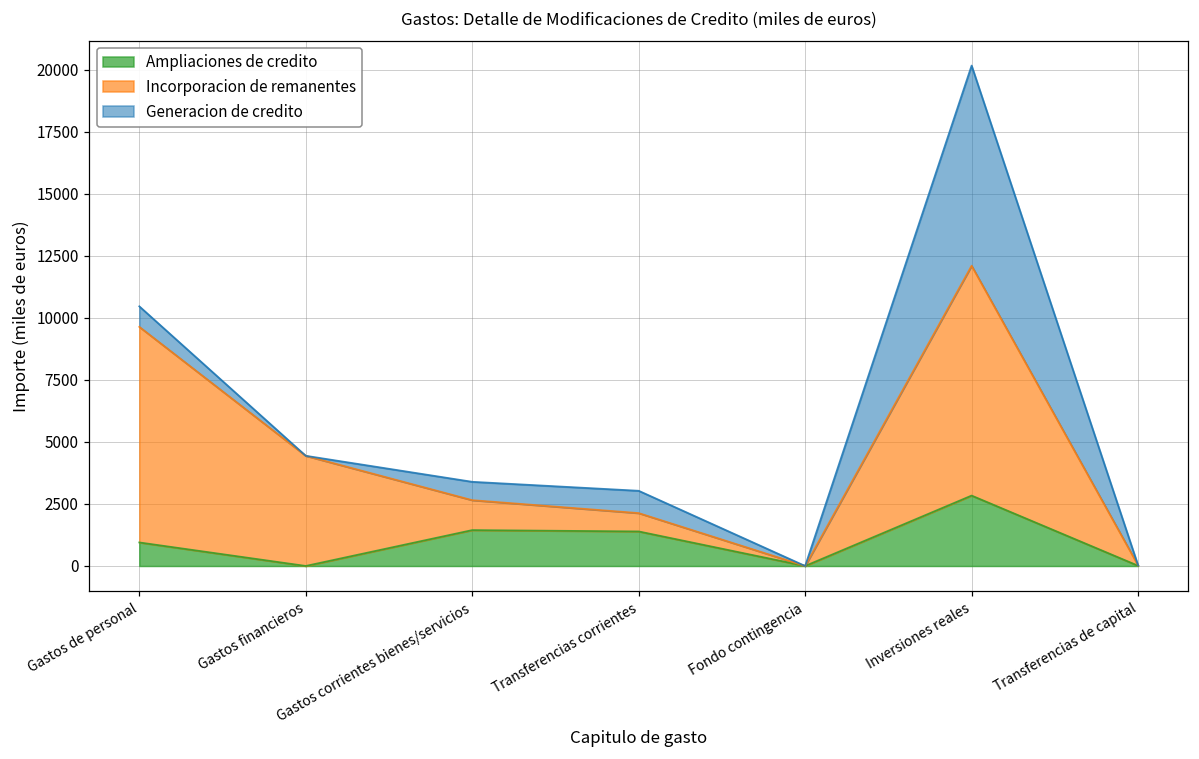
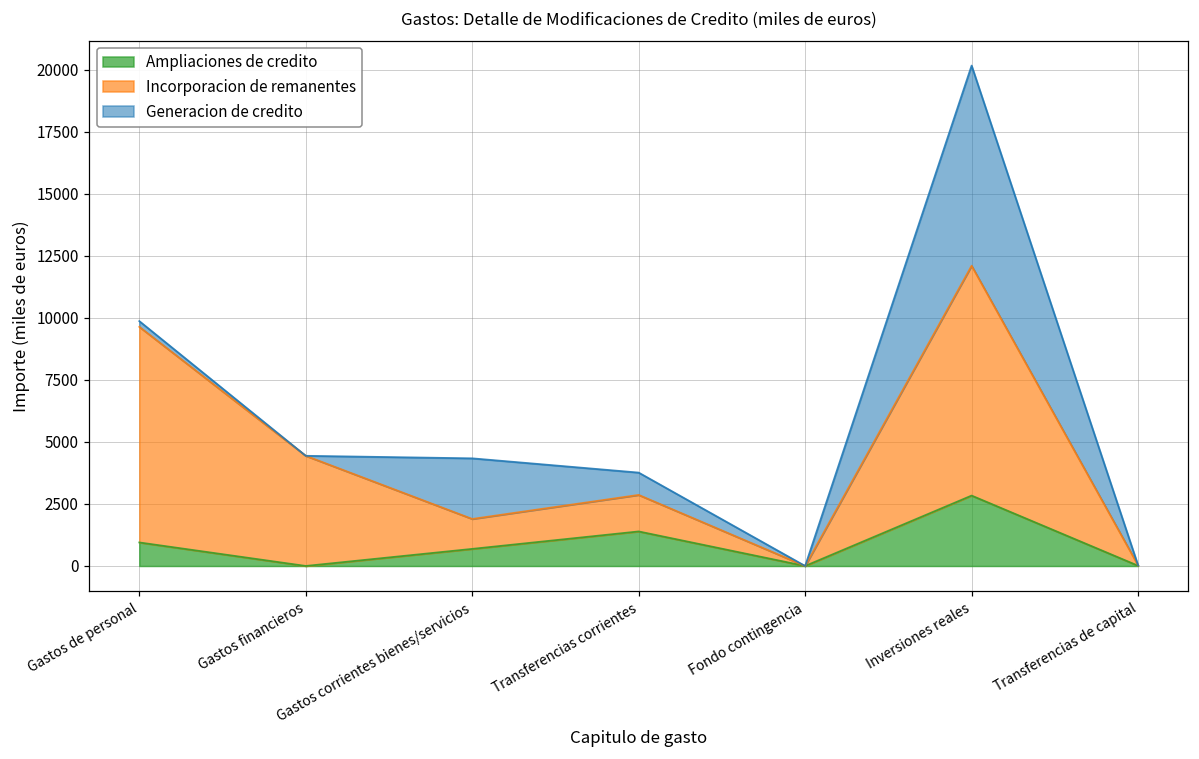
Generacion de credito, Gastos de personal: 800 -> 200
Ampliaciones de credito, Gastos corrientes bienes/servicios: 1400 -> 700
Generacion de credito, Gastos corrientes bienes/servicios: 700 -> 2400
Incorporacion de remanentes, Transferencias corrientes: 700 -> 1500
